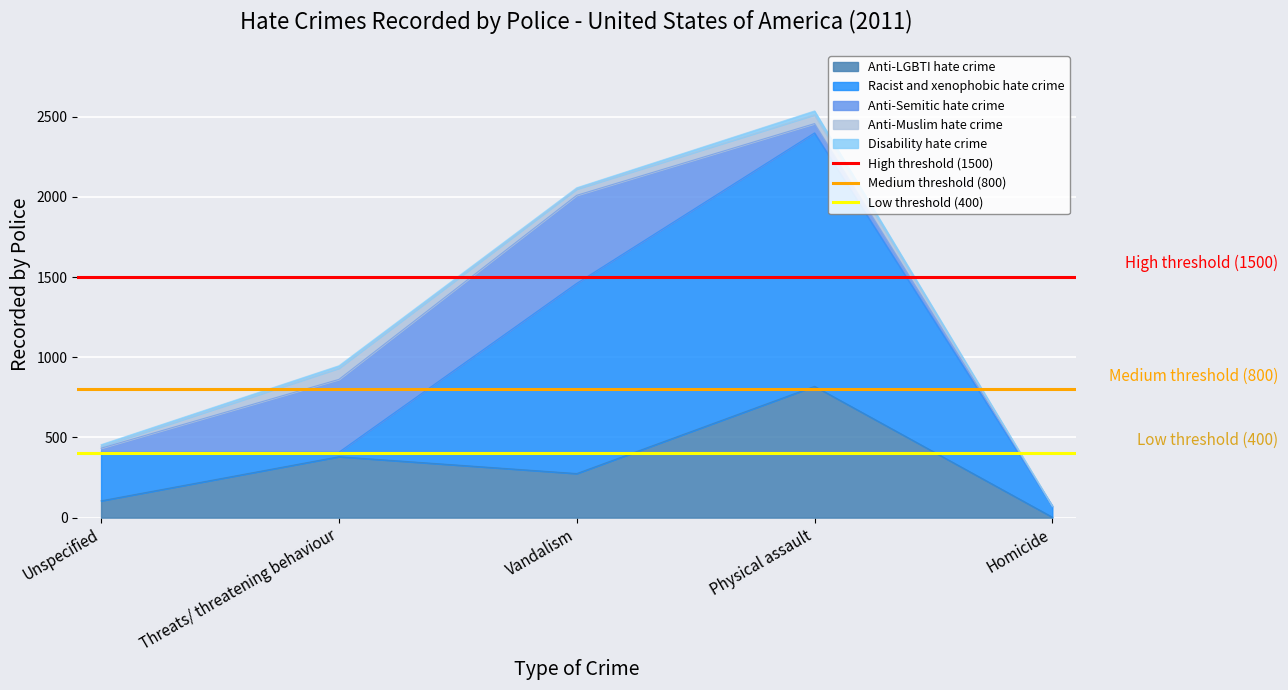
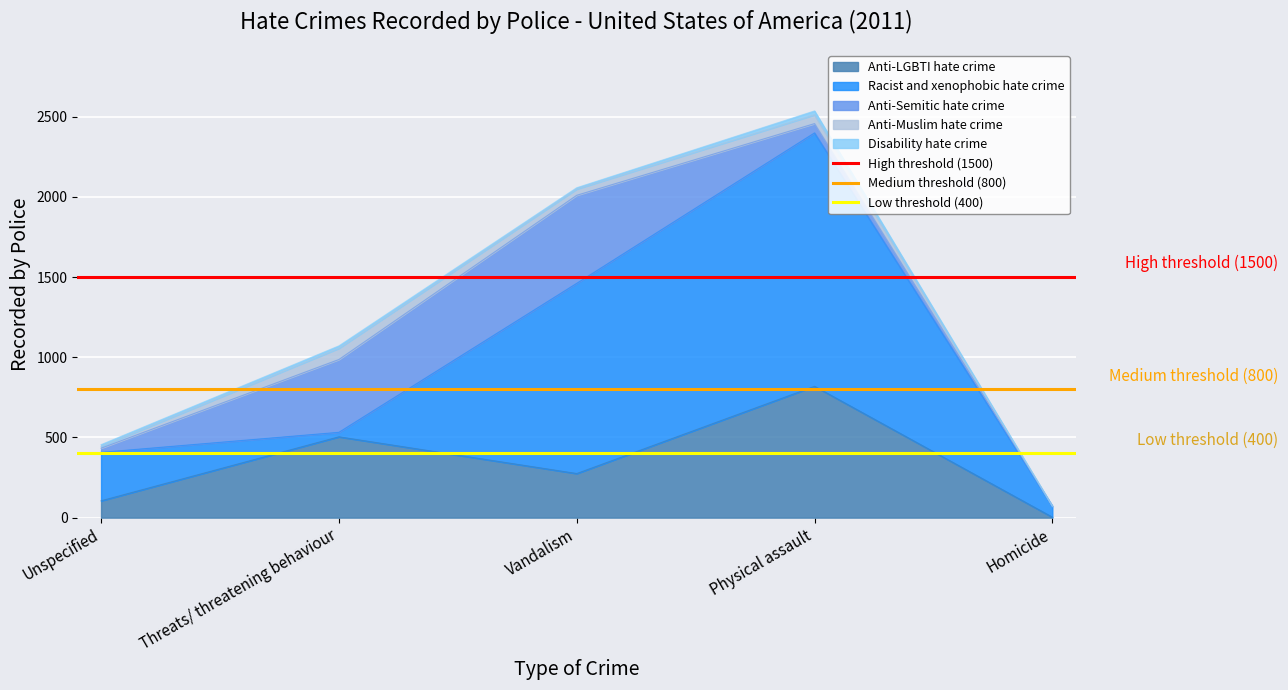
Anti-LGBTI hate crime, Threats/ threatening behaviour: 380 -> 500
